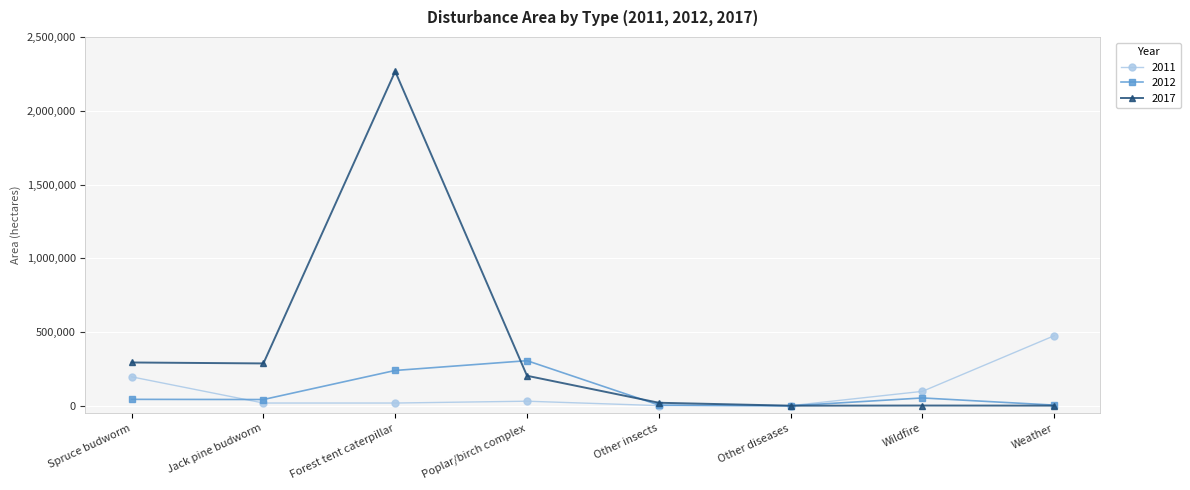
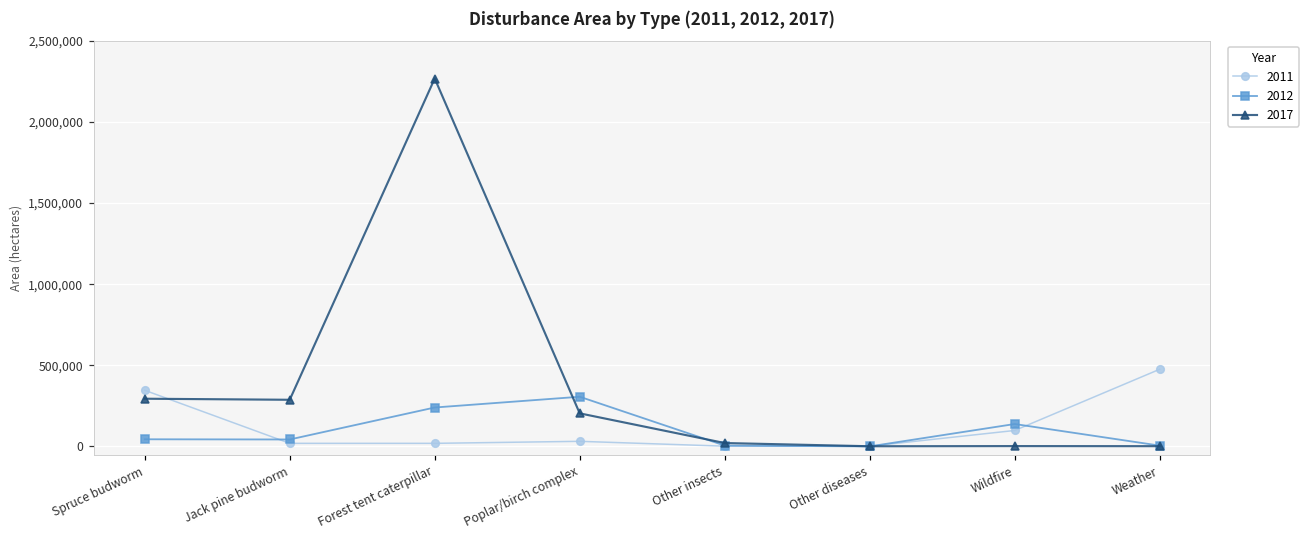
2011, Spruce budworm: 200,000 -> 350,000
2012, Wildfire: 50,000 -> 140,000
